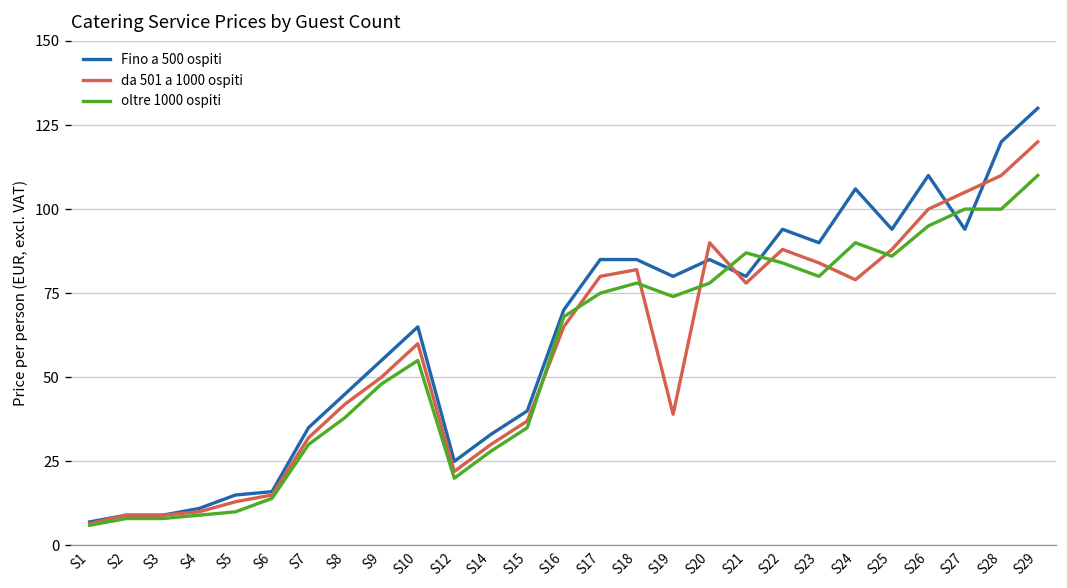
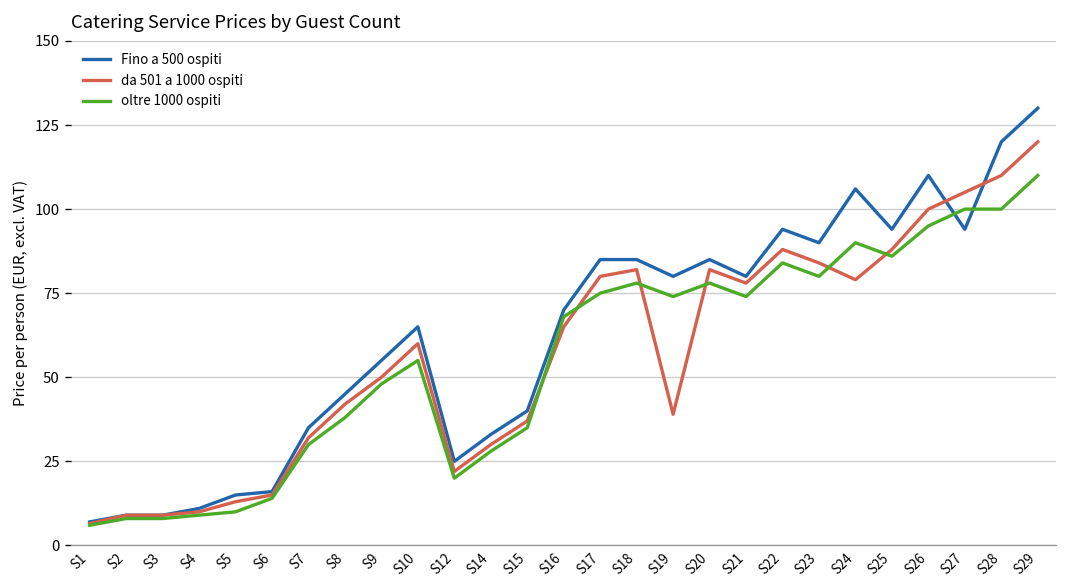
da 501 a 1000 ospiti, S20: 90 -> 82
oltre 1000 ospiti, S21: 87 -> 74
